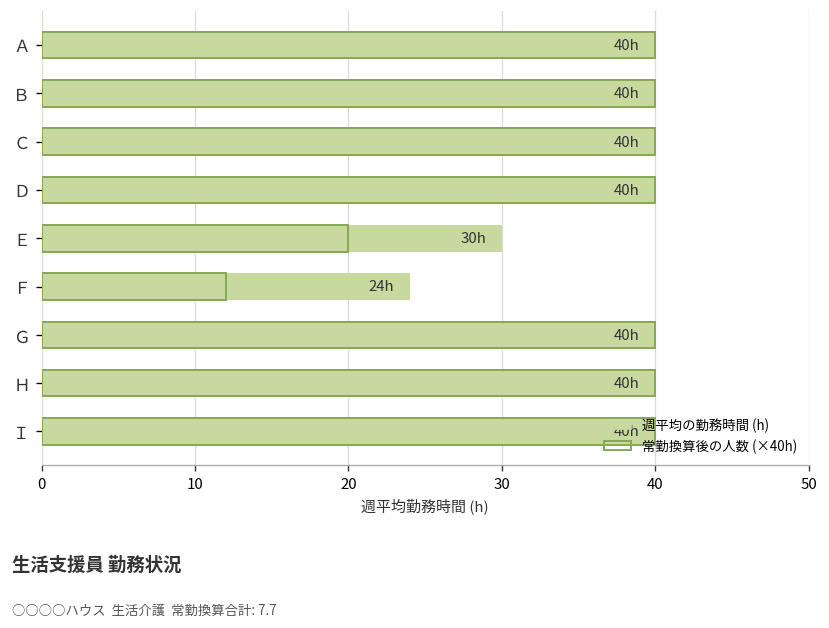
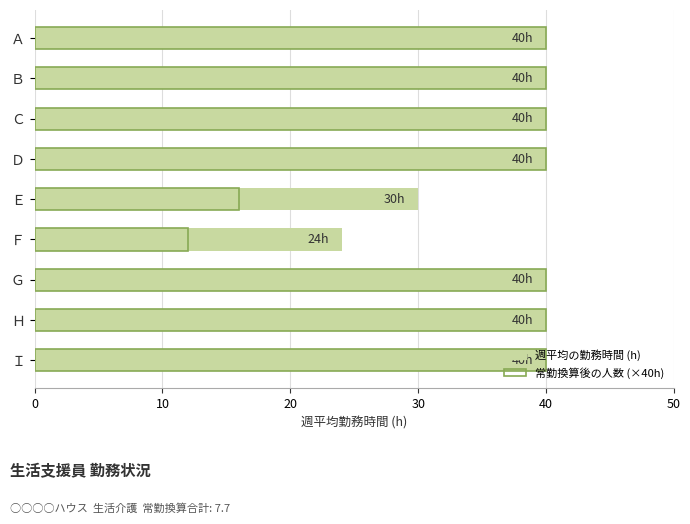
常勤換算後の人数 (×40h), Ｅ: 20.0 -> 16.0
